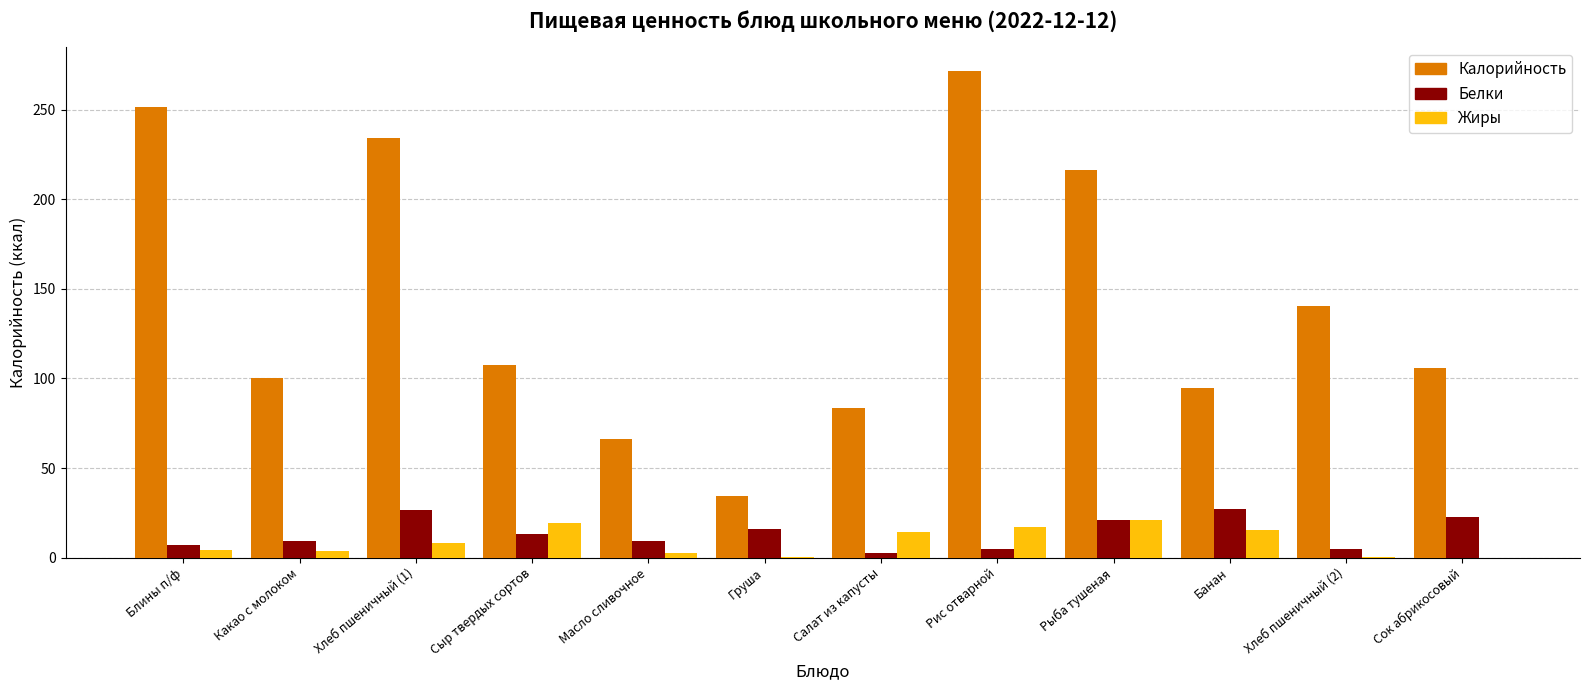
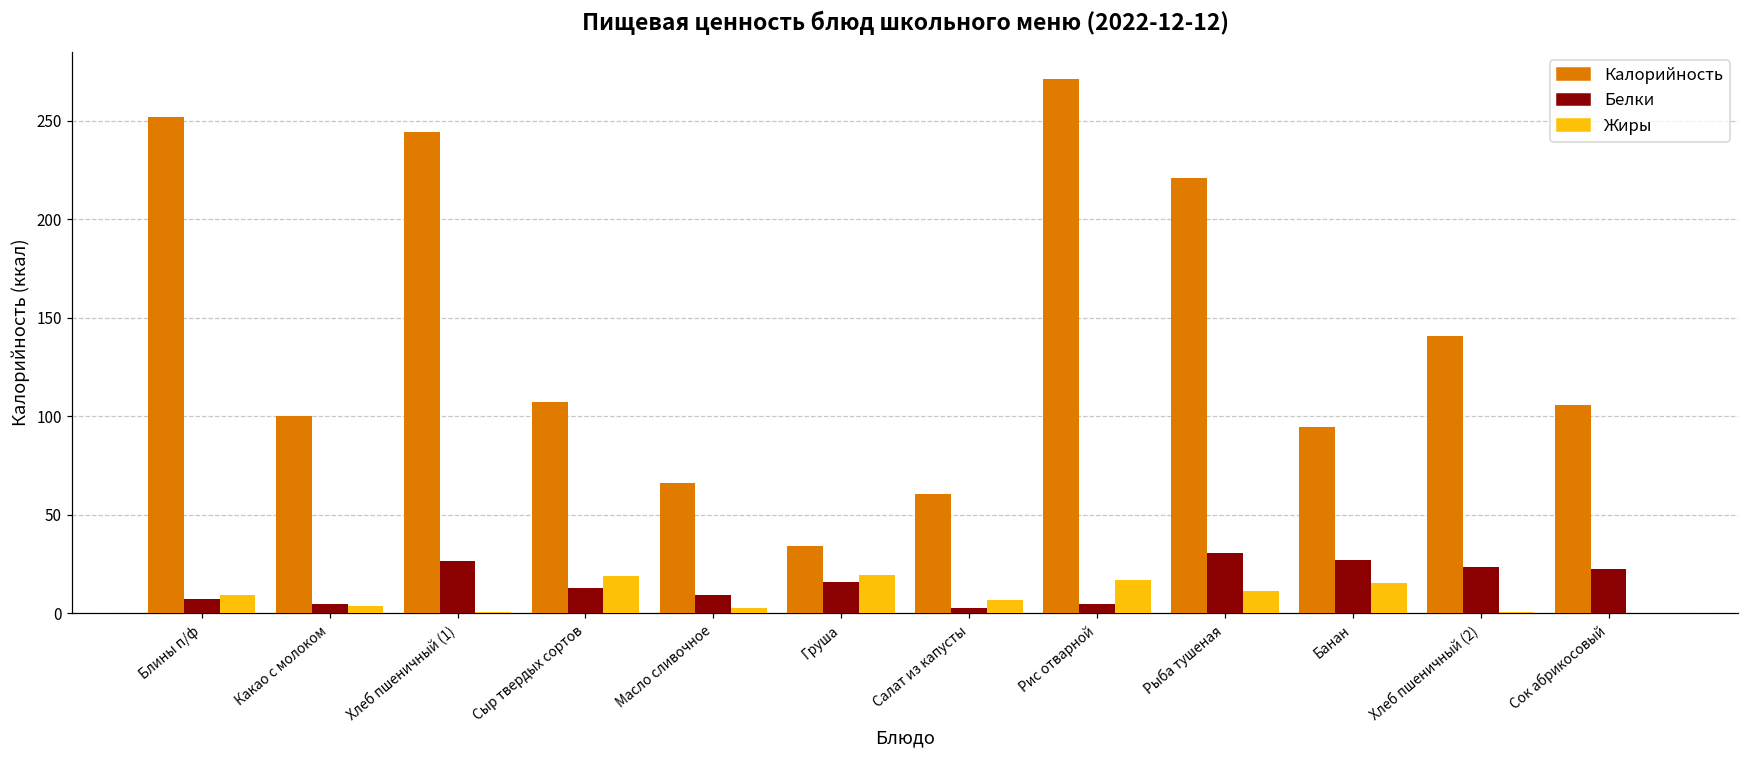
Жиры, Блины п/ф: 4 -> 9
Белки, Какао с молоком: 9 -> 5
Калорийность, Хлеб пшеничный (1): 234 -> 245
Жиры, Хлеб пшеничный (1): 8 -> 1
Жиры, Груша: 0 -> 20
Калорийность, Салат из капусты: 83 -> 61
Жиры, Салат из капусты: 15 -> 7
Калорийность, Рыба тушеная: 216 -> 221
Белки, Рыба тушеная: 21 -> 31
Жиры, Рыба тушеная: 21 -> 11
Белки, Хлеб пшеничный (2): 5 -> 24
